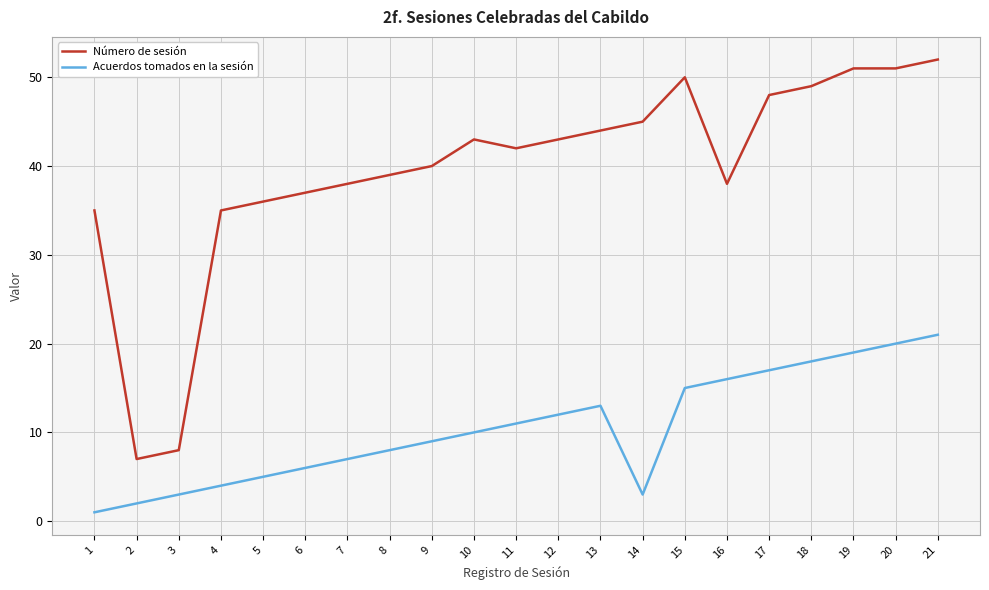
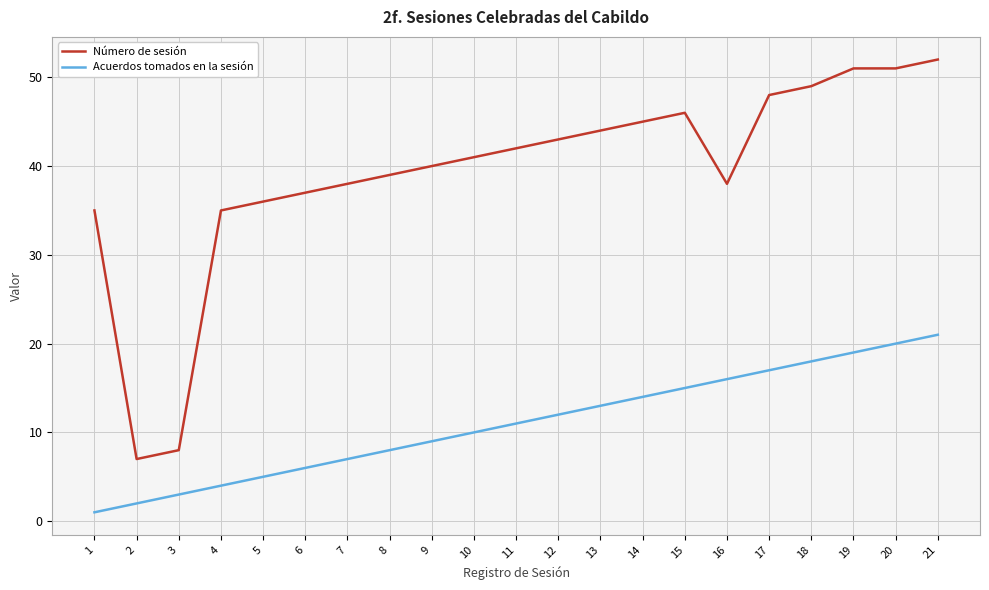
Número de sesión, 10: 43 -> 41
Acuerdos tomados en la sesión, 14: 3 -> 14
Número de sesión, 15: 50 -> 46
